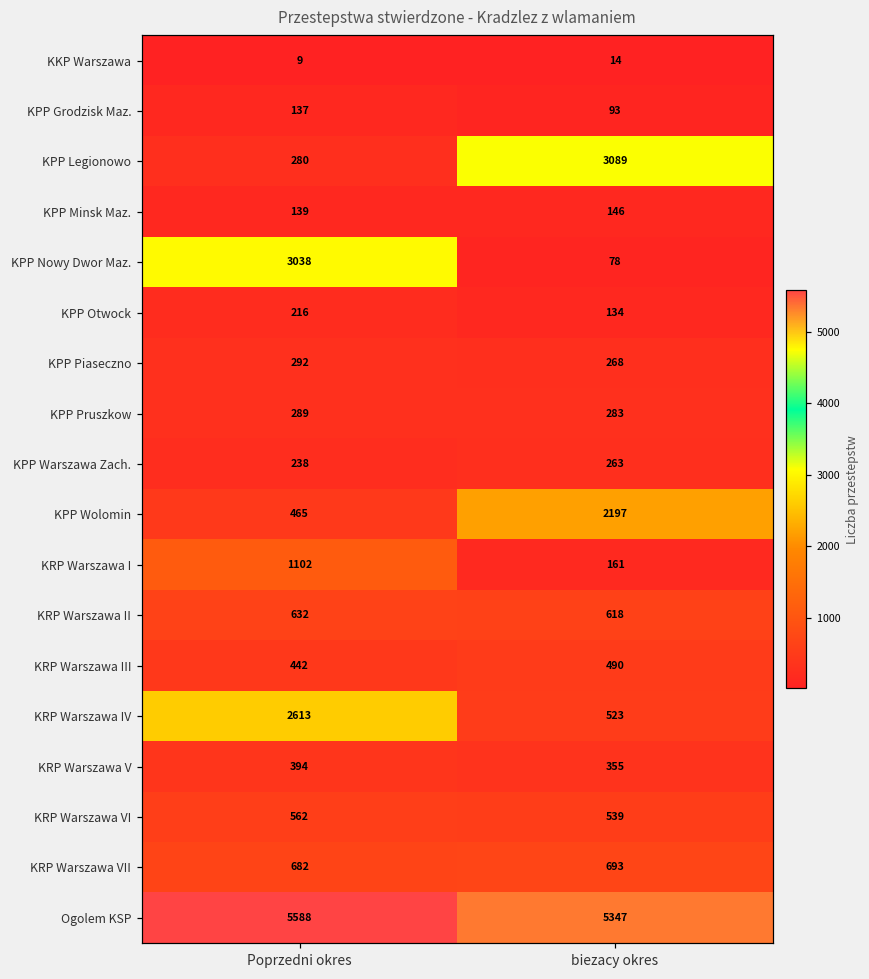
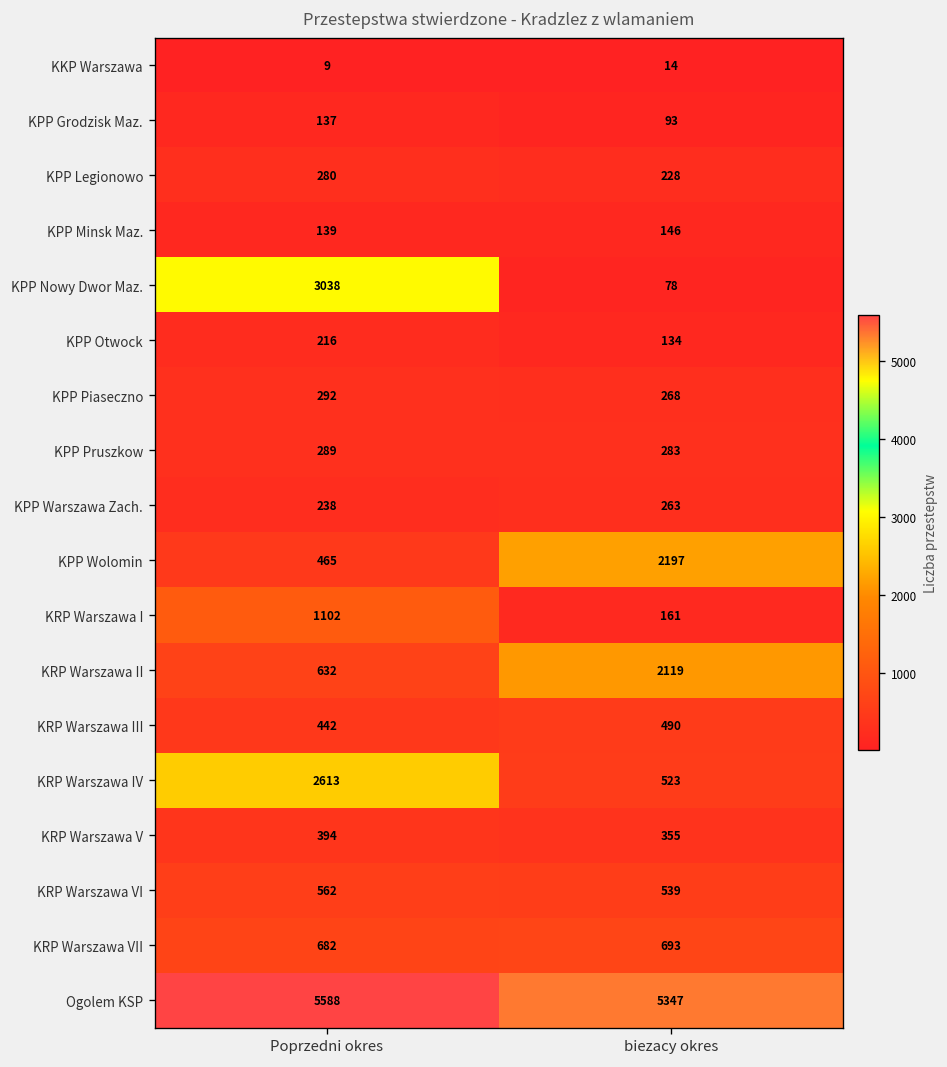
KPP Legionowo, biezacy okres: 3089 -> 228
KRP Warszawa II, biezacy okres: 618 -> 2119
